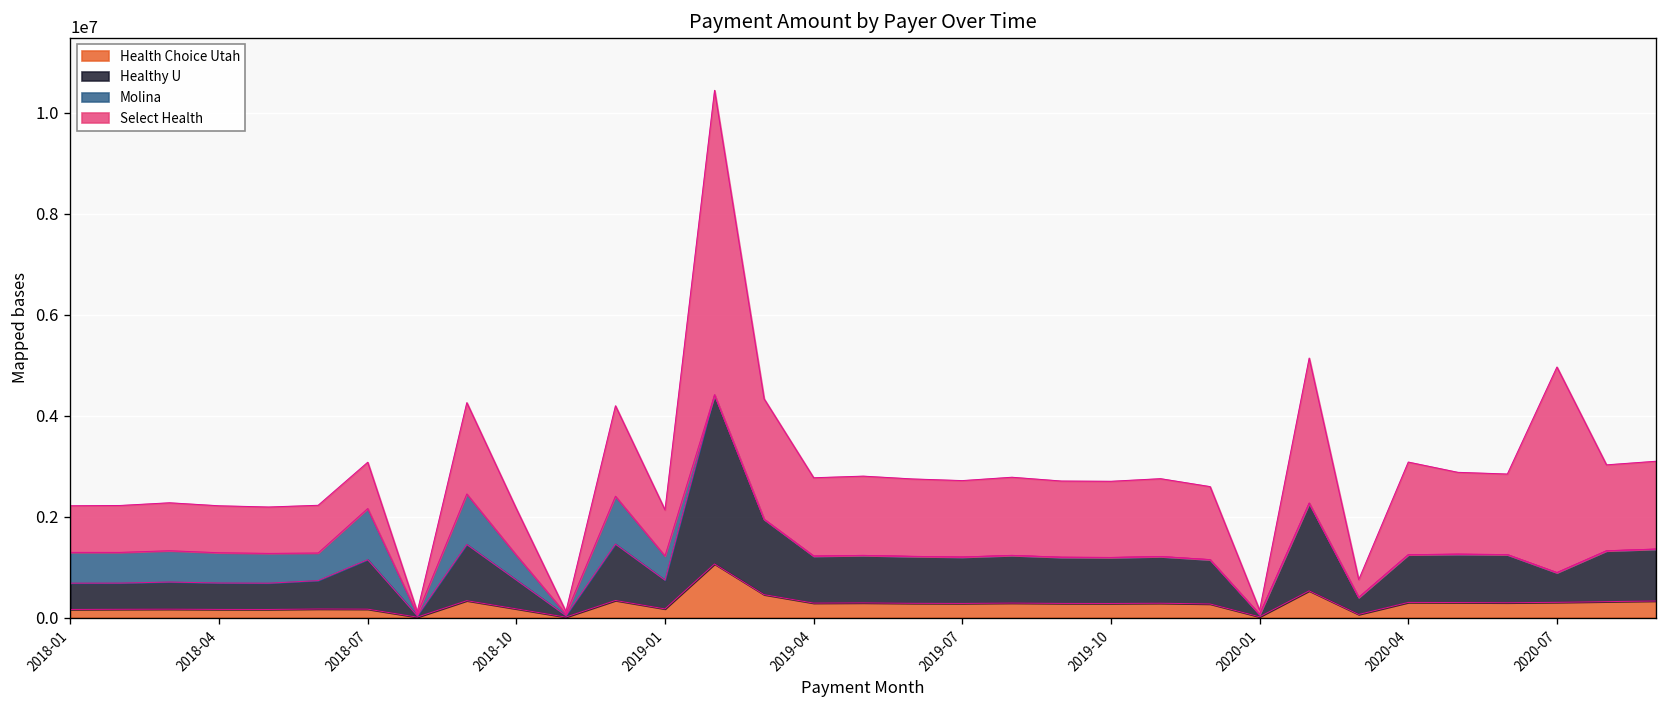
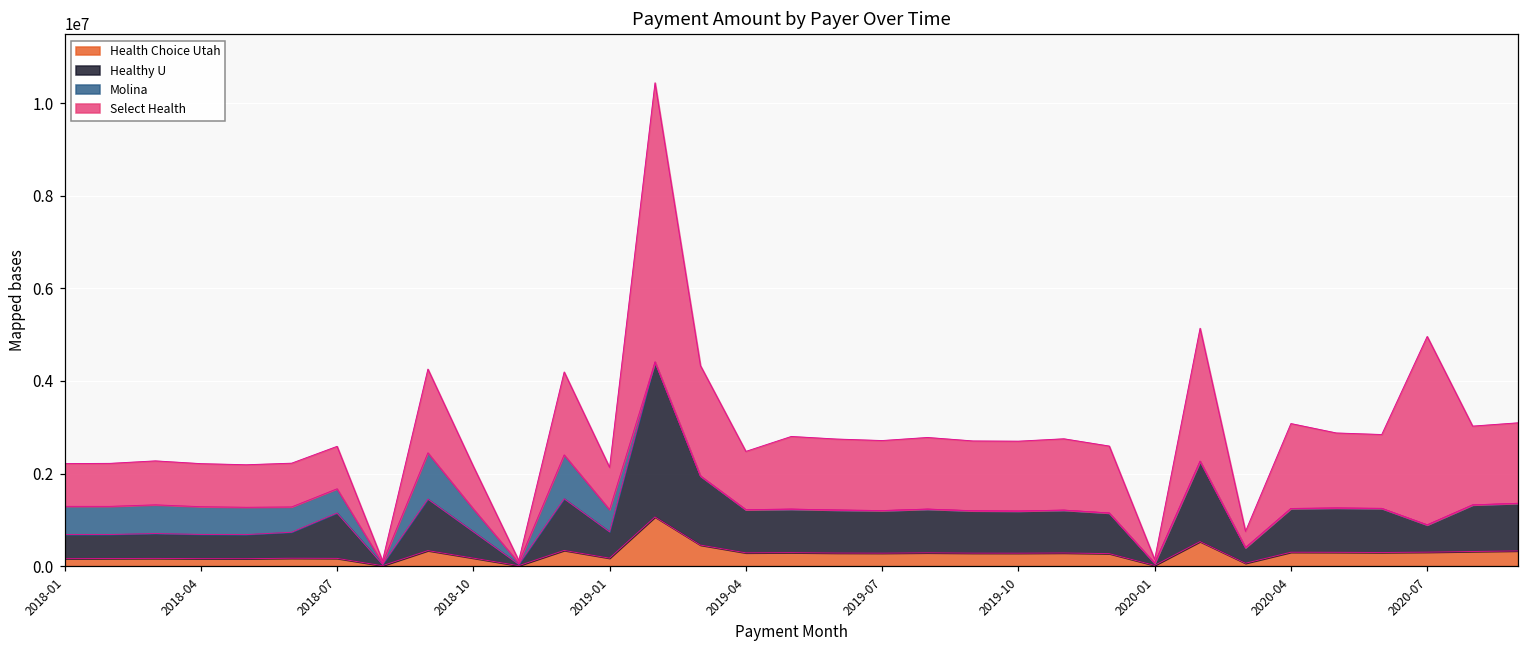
Molina, 2018-07: 1000000 -> 500000
Select Health, 2019-04: 1600000 -> 1300000
